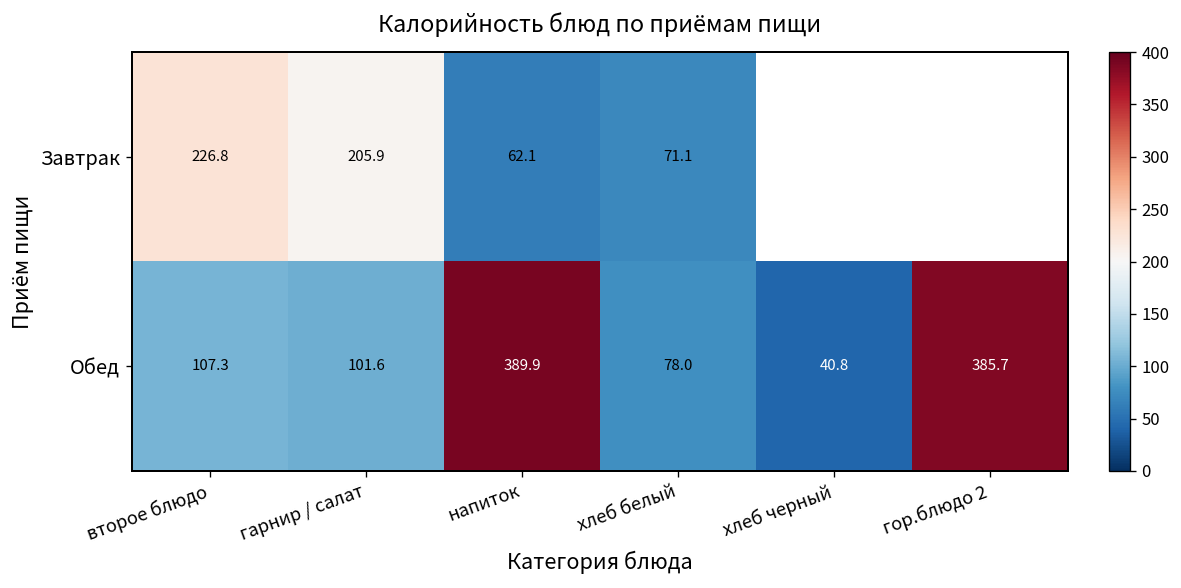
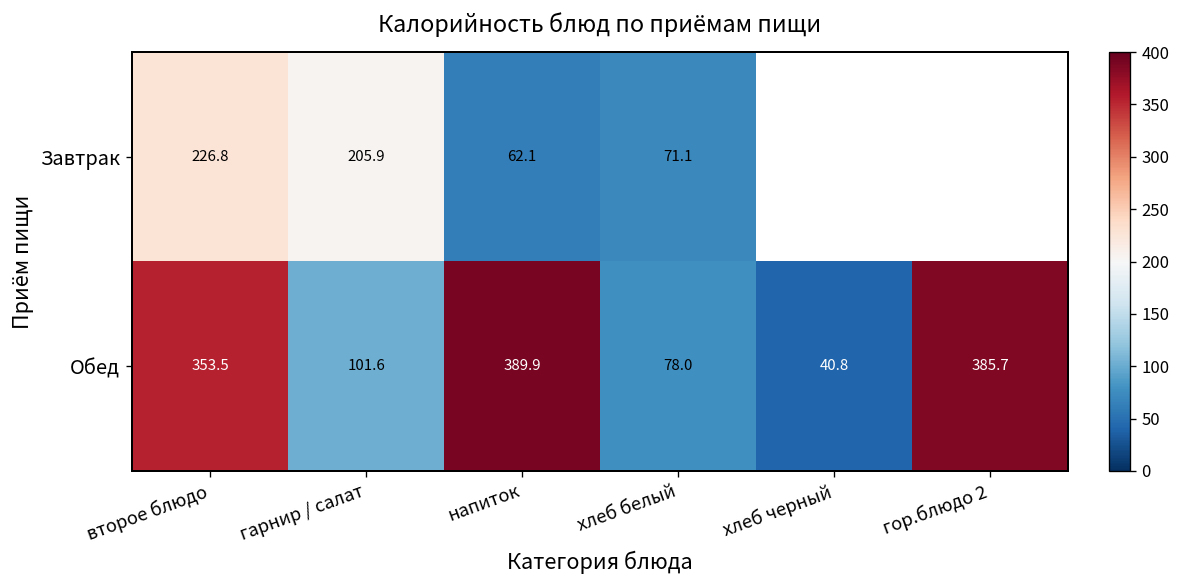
Обед, второе блюдо: 107.3 -> 353.5
